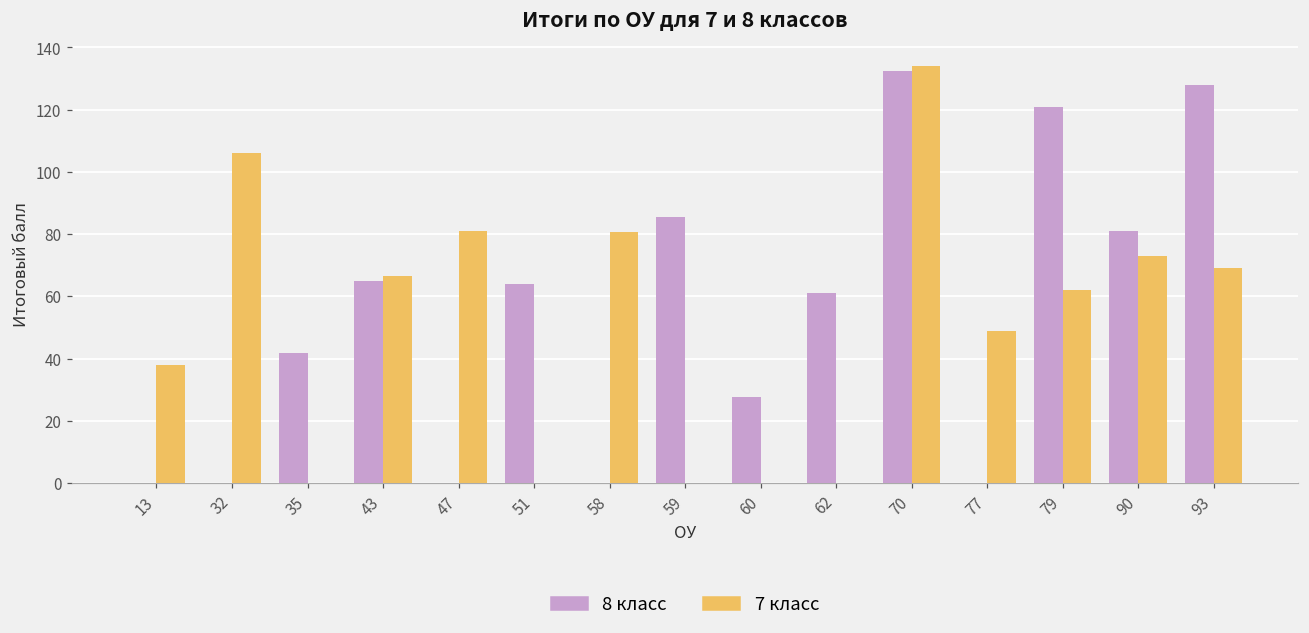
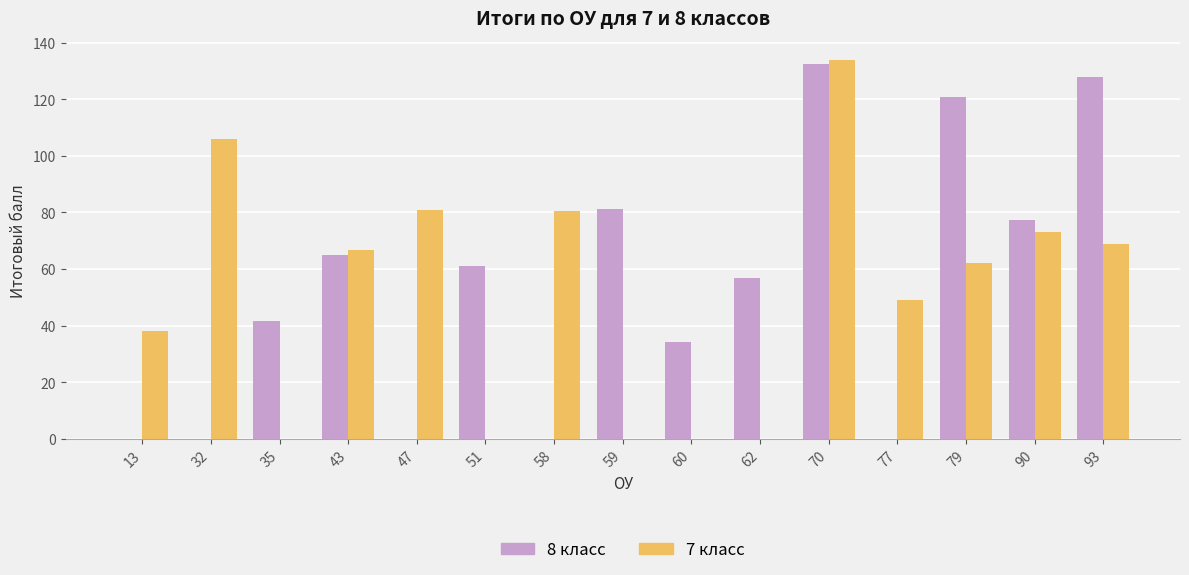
8 класс, 51: 64 -> 61
8 класс, 59: 86 -> 81
8 класс, 60: 28 -> 34
8 класс, 62: 61 -> 57
8 класс, 90: 81 -> 77
